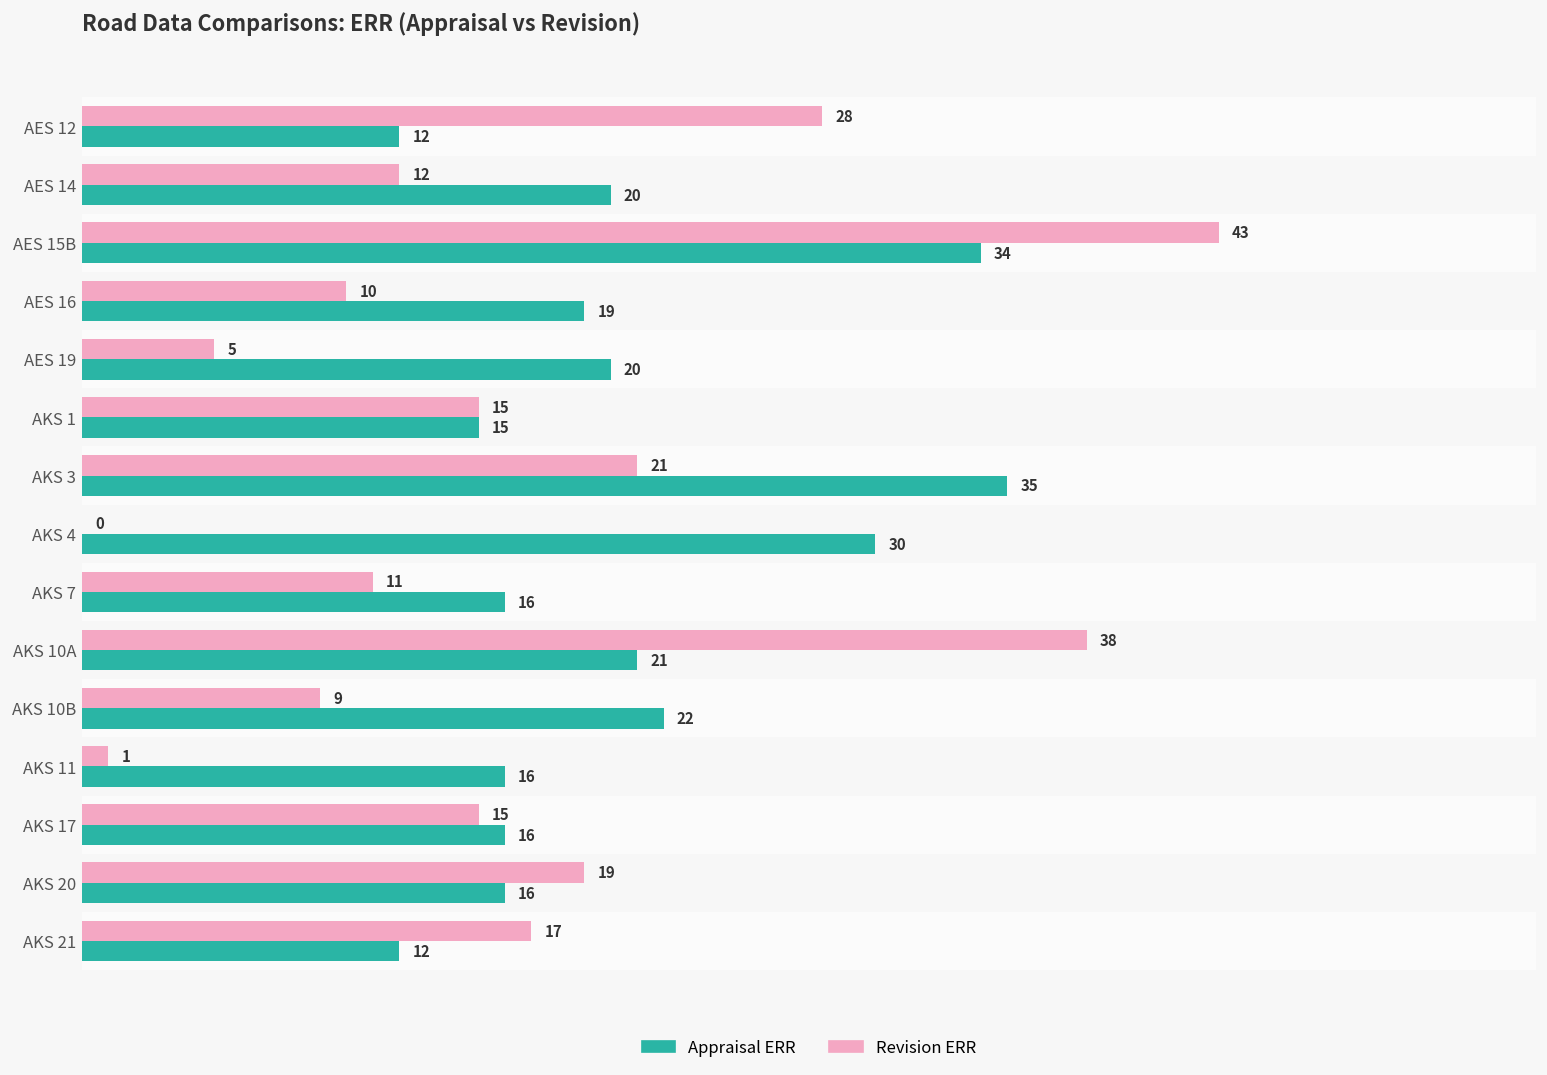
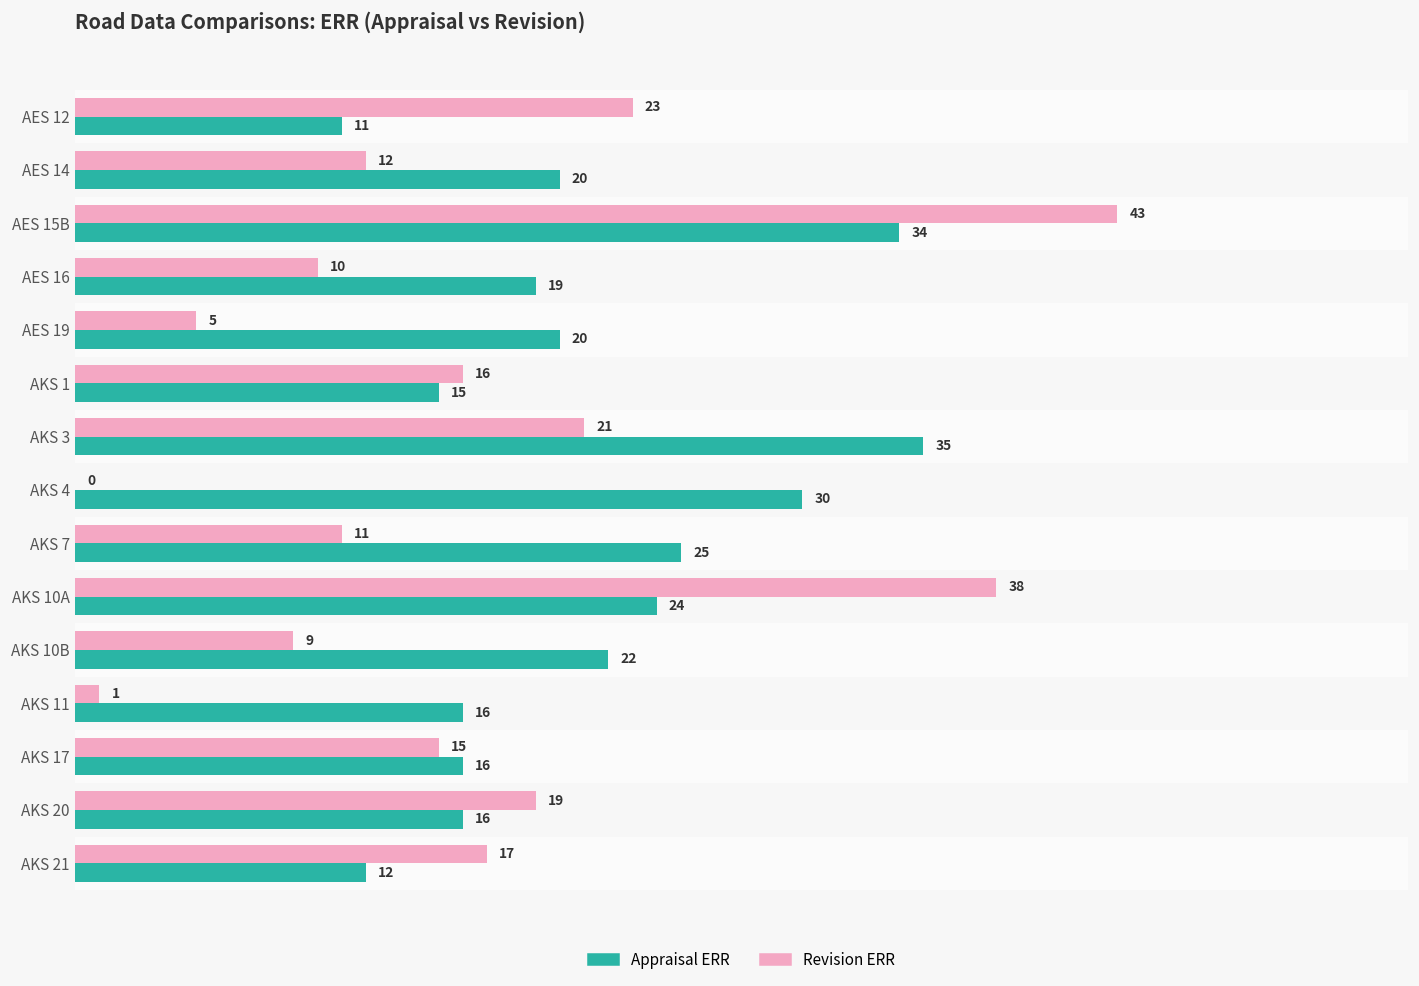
Revision ERR, AES 12: 28 -> 23
Appraisal ERR, AES 12: 12 -> 11
Revision ERR, AKS 1: 15 -> 16
Appraisal ERR, AKS 7: 16 -> 25
Appraisal ERR, AKS 10A: 21 -> 24
